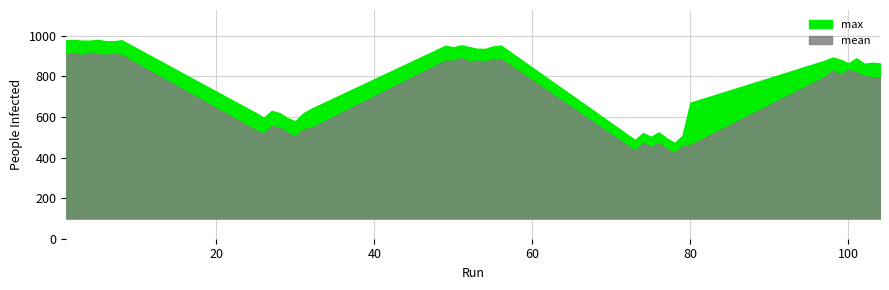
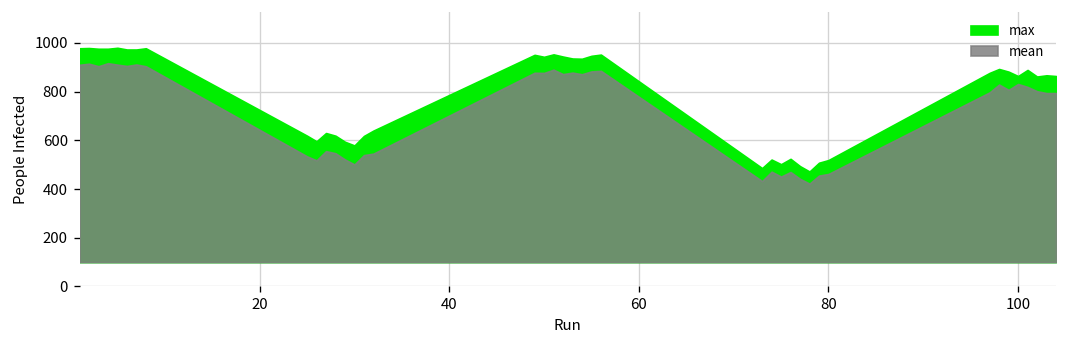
max, 80: 670 -> 520
